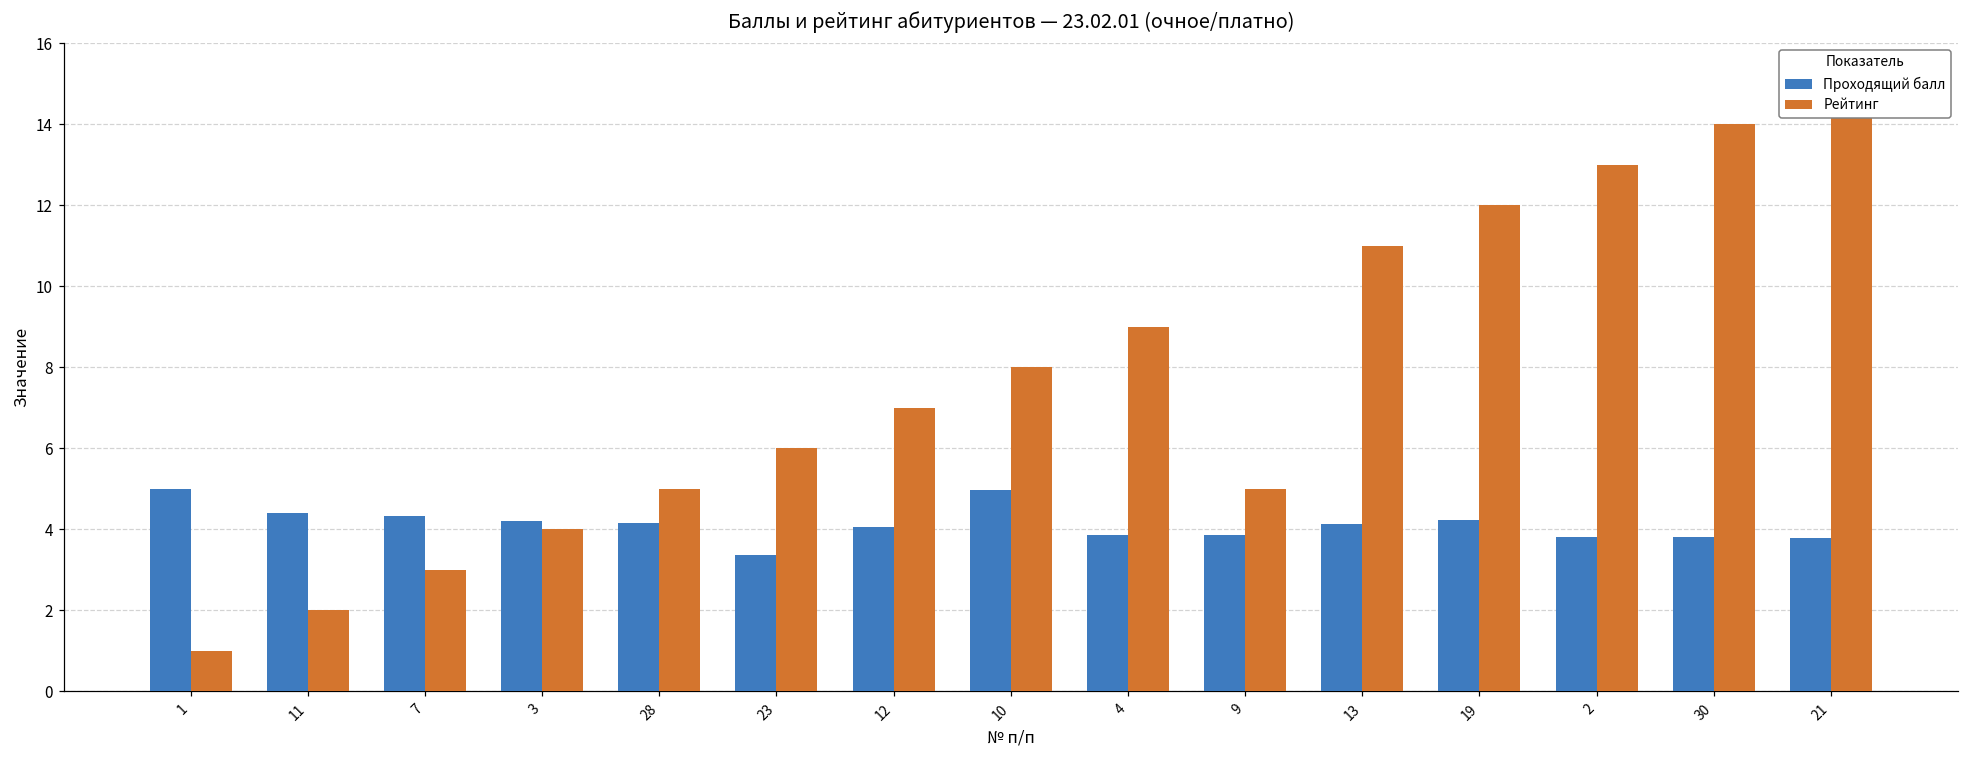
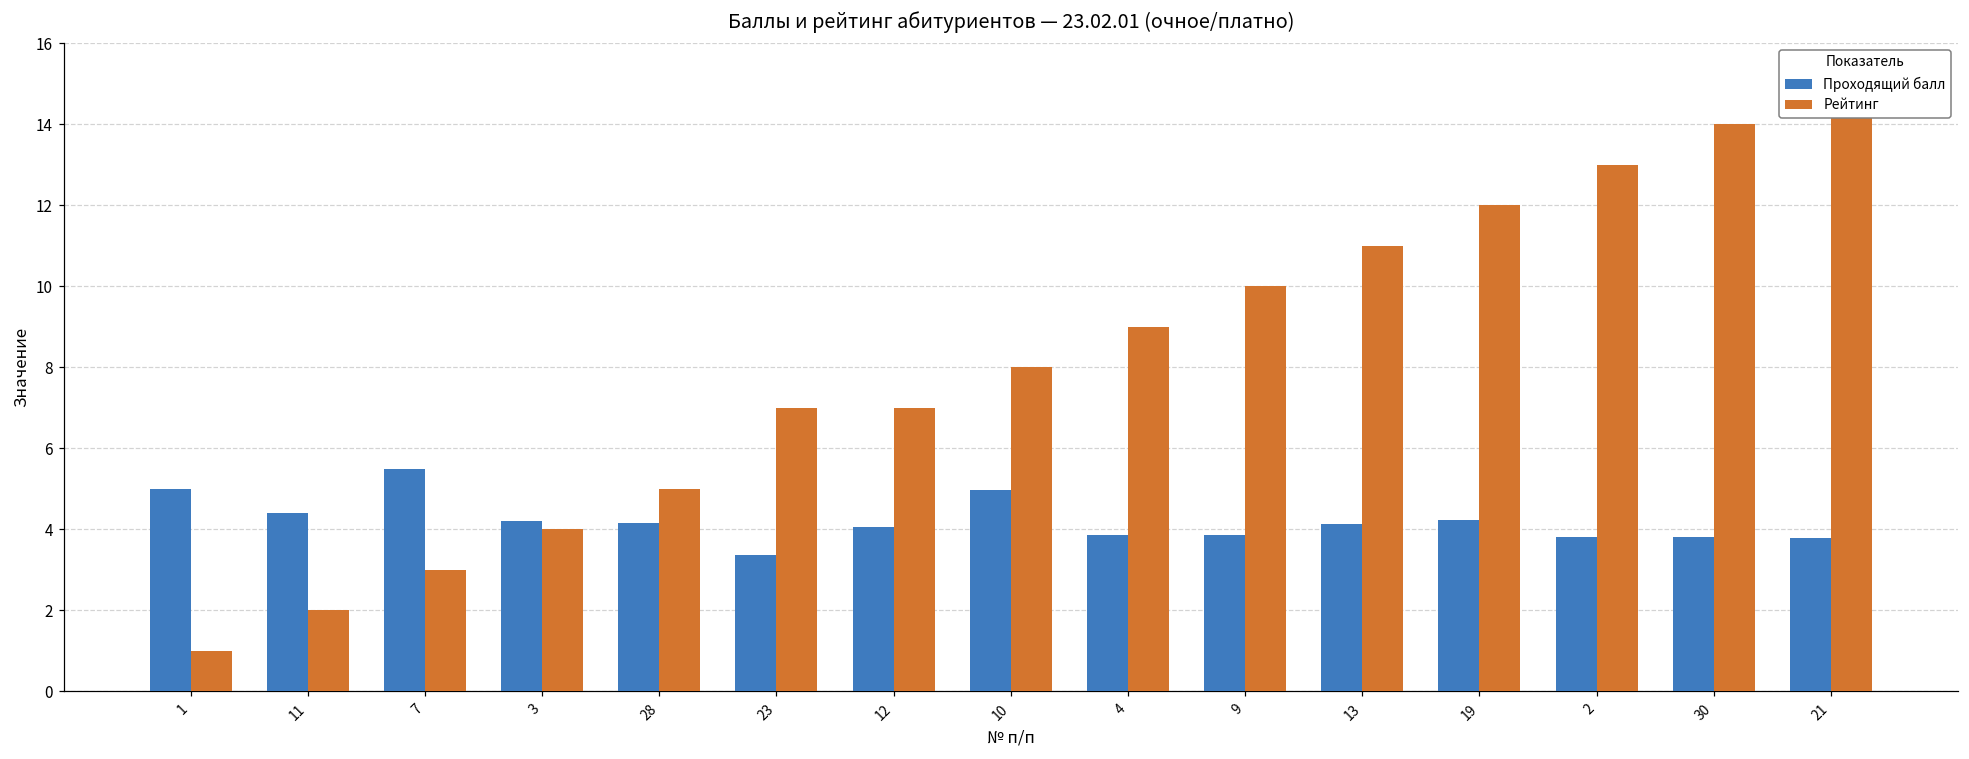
Проходящий балл, 7: 4.3 -> 5.5
Рейтинг, 23: 6 -> 7
Рейтинг, 9: 5 -> 10
